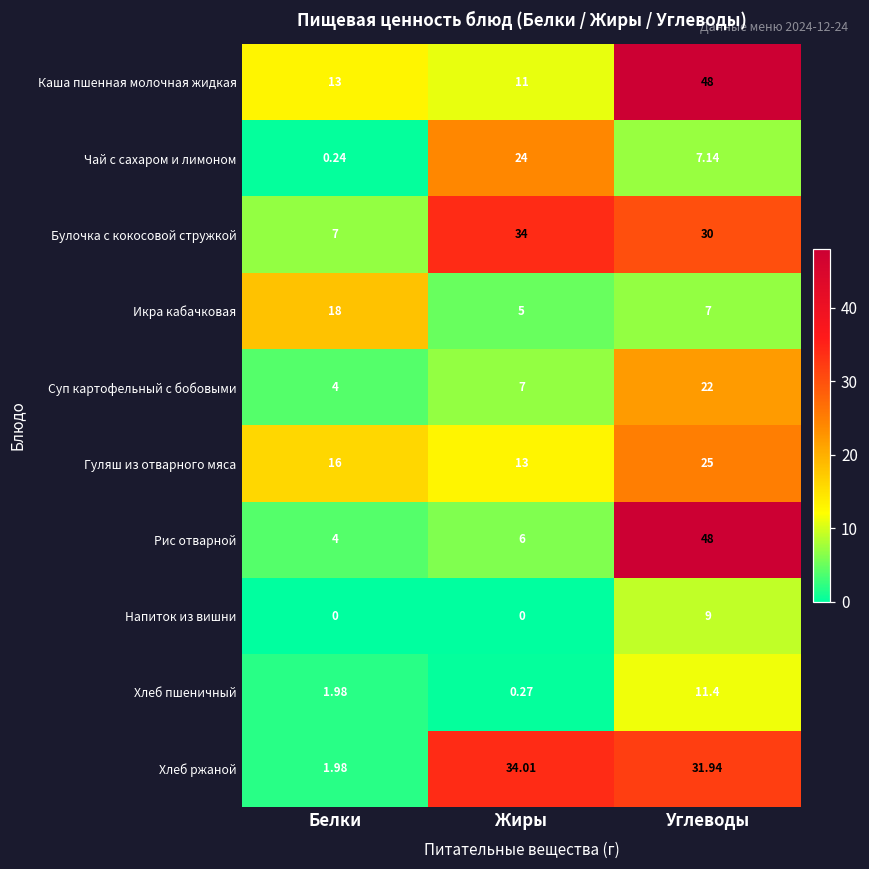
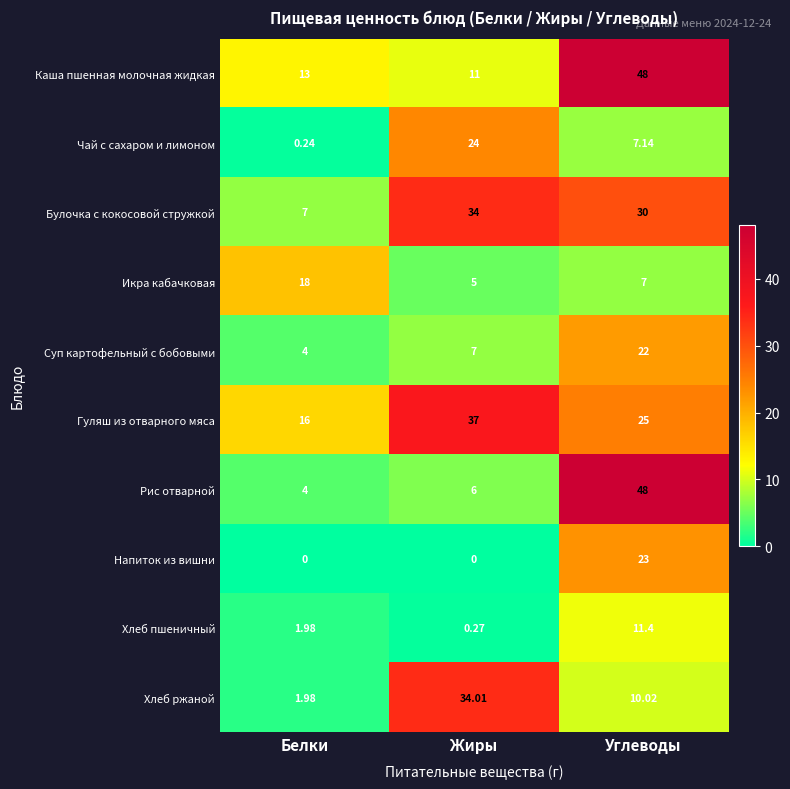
Гуляш из отварного мяса, Жиры: 13 -> 37
Напиток из вишни, Углеводы: 9 -> 23
Хлеб ржаной, Углеводы: 31.94 -> 10.02
